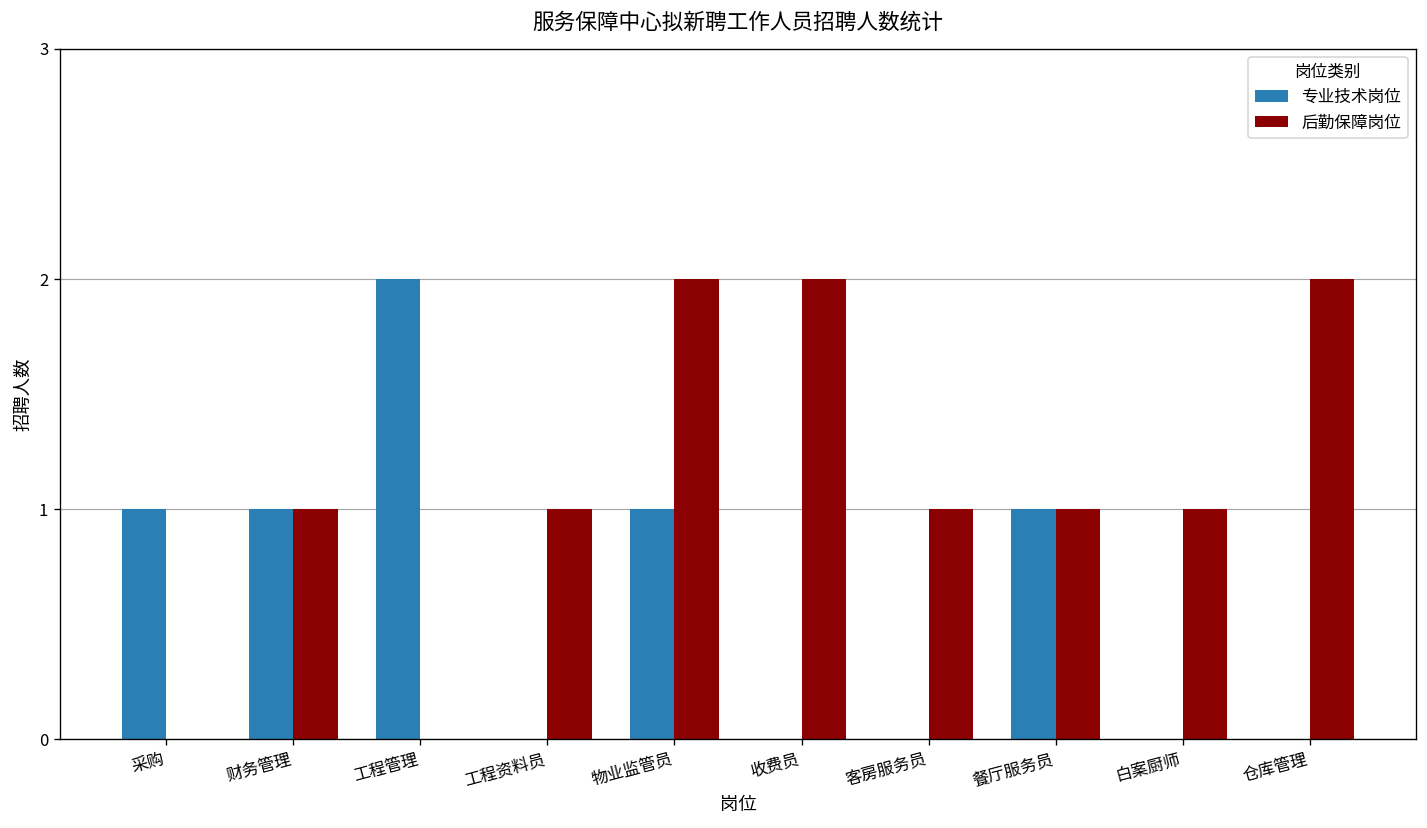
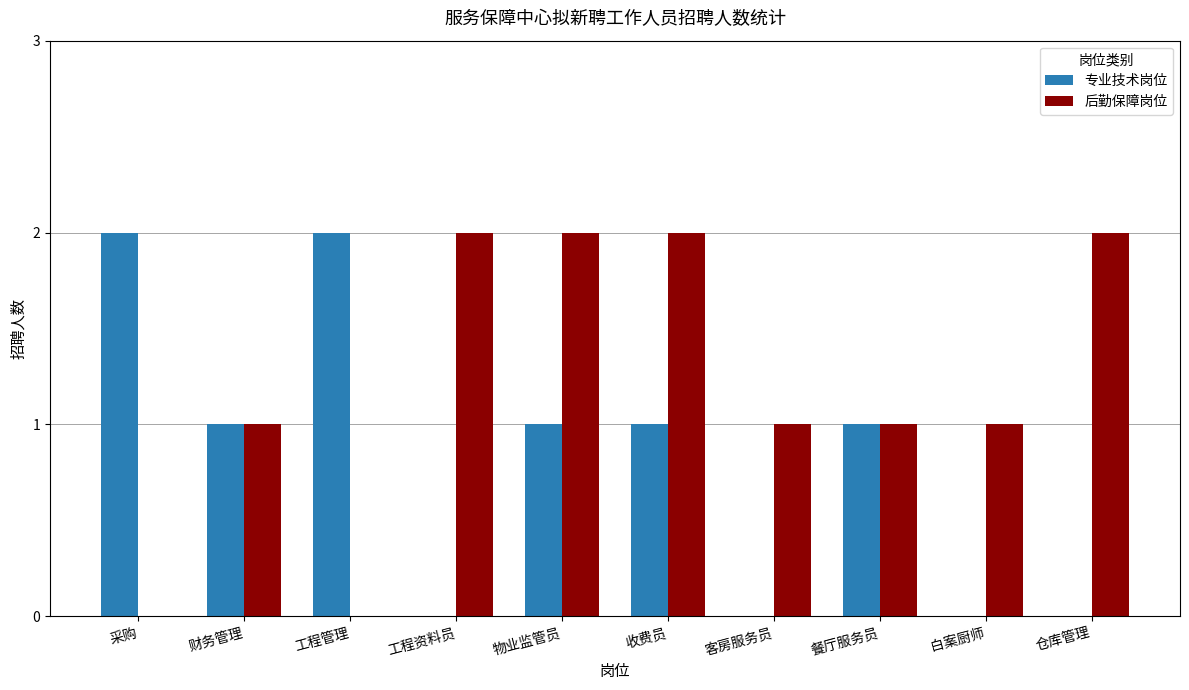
专业技术岗位, 采购: 1 -> 2
后勤保障岗位, 工程资料员: 1 -> 2
专业技术岗位, 收费员: 0 -> 1
